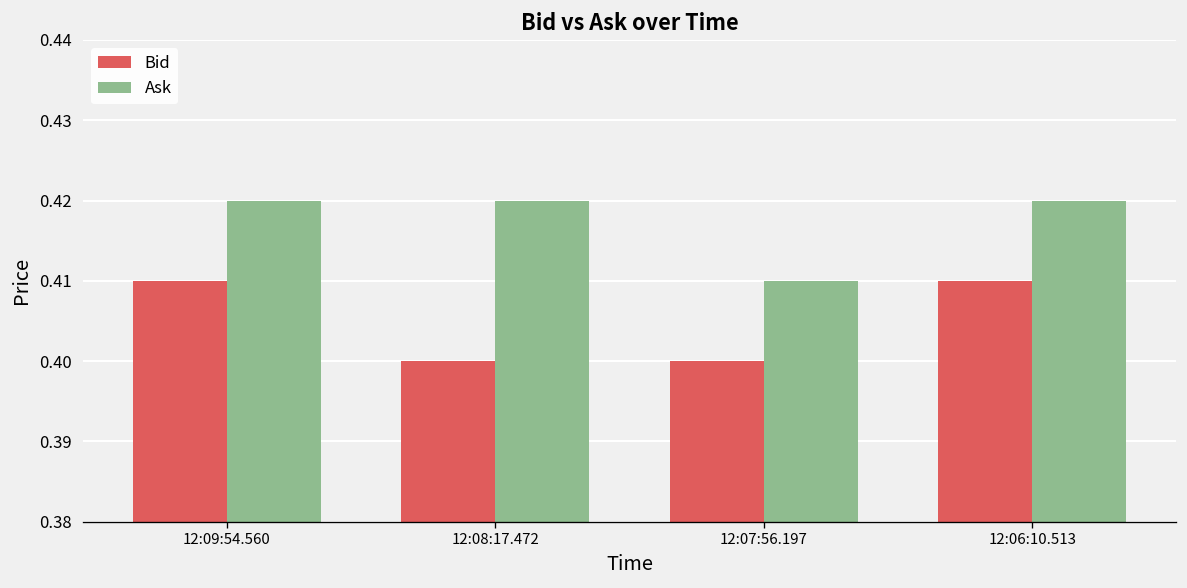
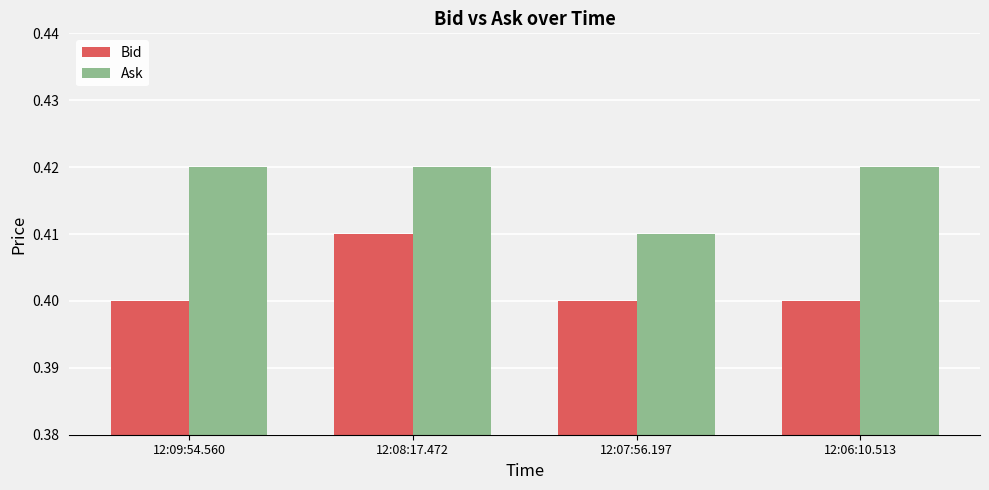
Bid, 12:09:54.560: 0.41 -> 0.40
Bid, 12:08:17.472: 0.40 -> 0.41
Bid, 12:06:10.513: 0.41 -> 0.40
